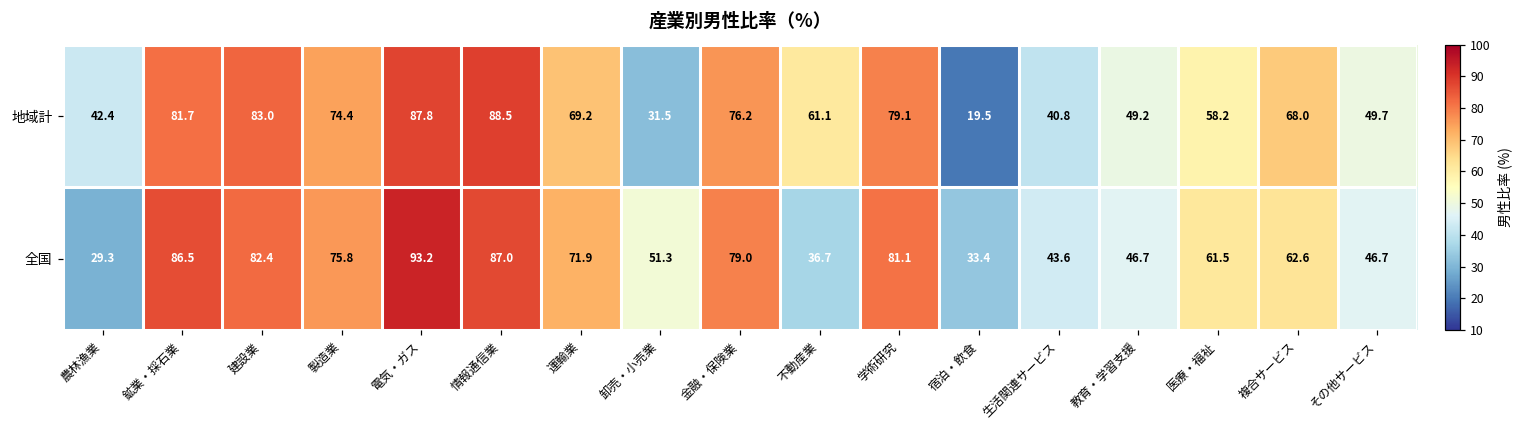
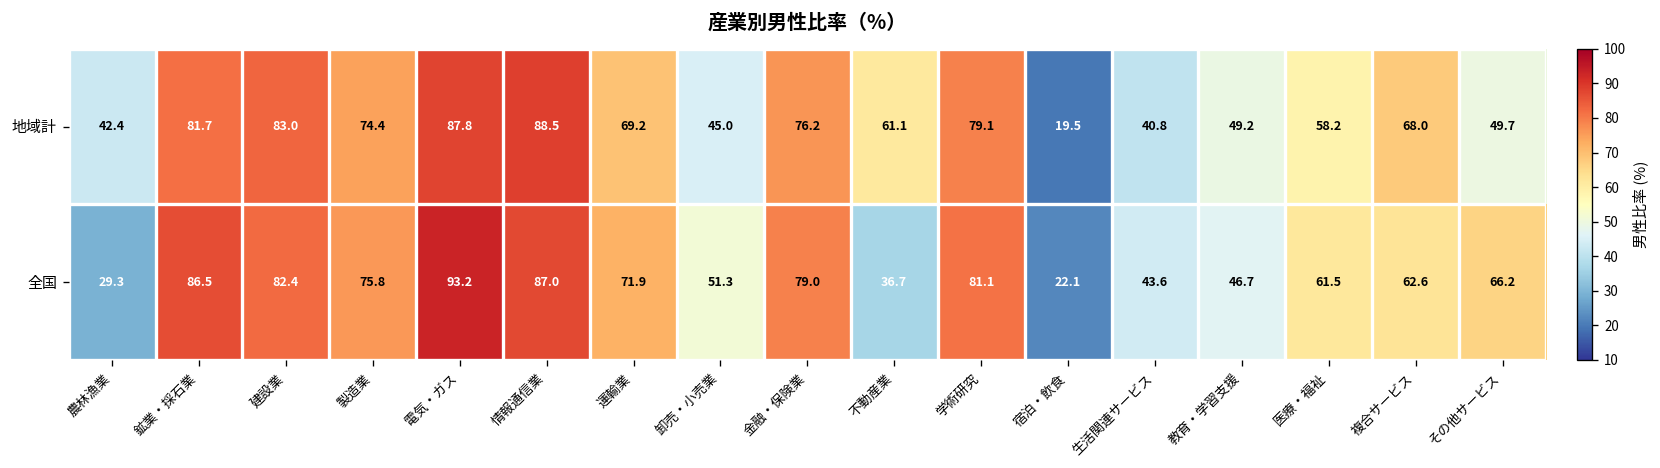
地域計, 卸売・小売業: 31.5 -> 45.0
全国, 宿泊・飲食: 33.4 -> 22.1
全国, その他サービス: 46.7 -> 66.2
